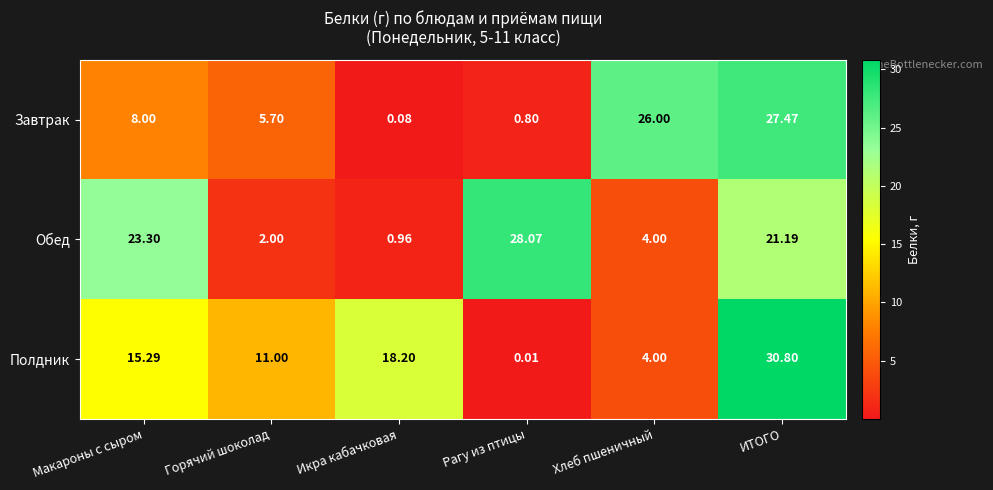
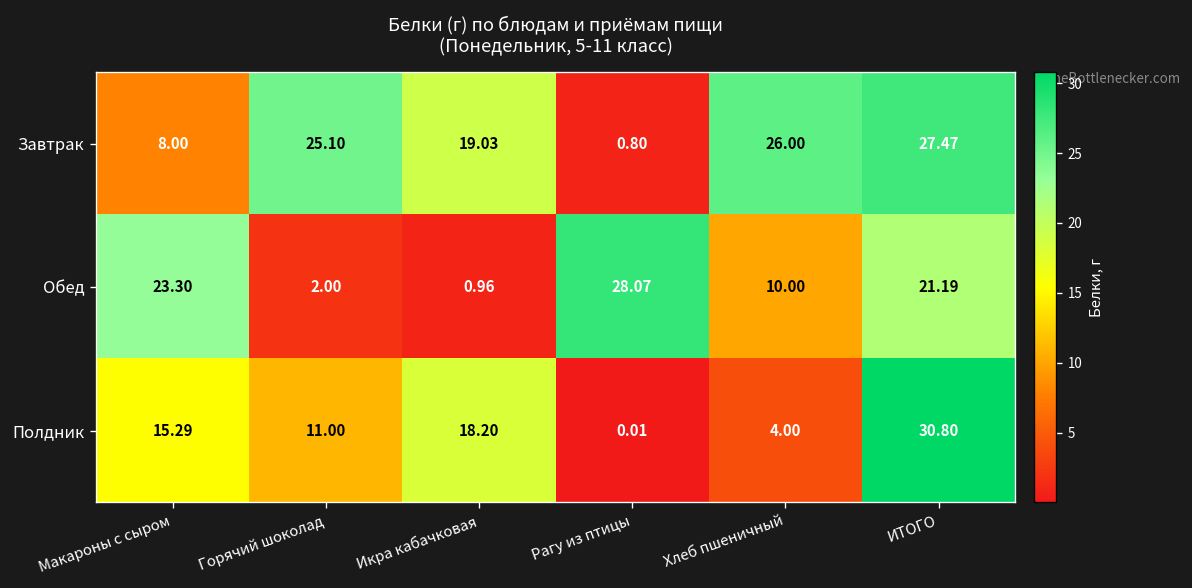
Завтрак, Горячий шоколад: 5.70 -> 25.10
Завтрак, Икра кабачковая: 0.08 -> 19.03
Обед, Хлеб пшеничный: 4.00 -> 10.00
